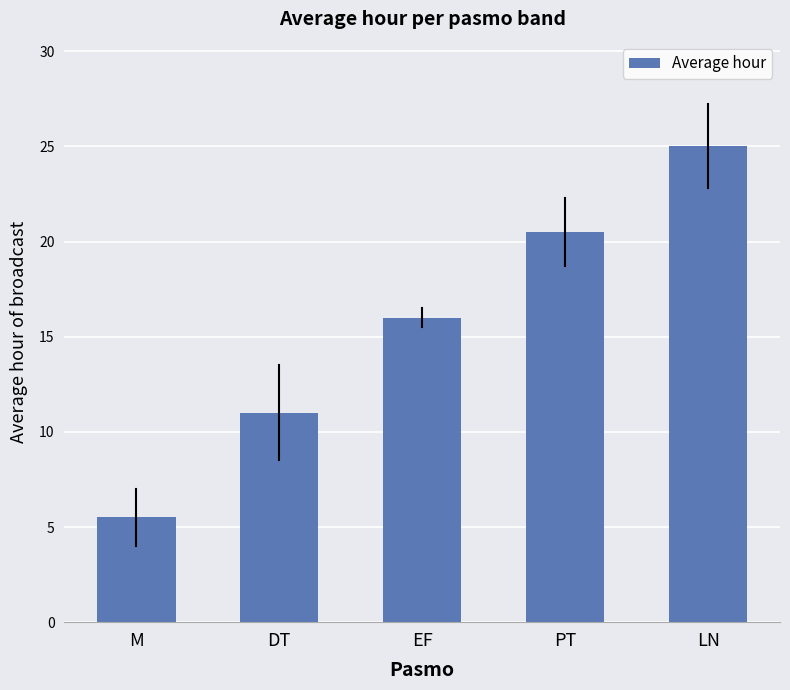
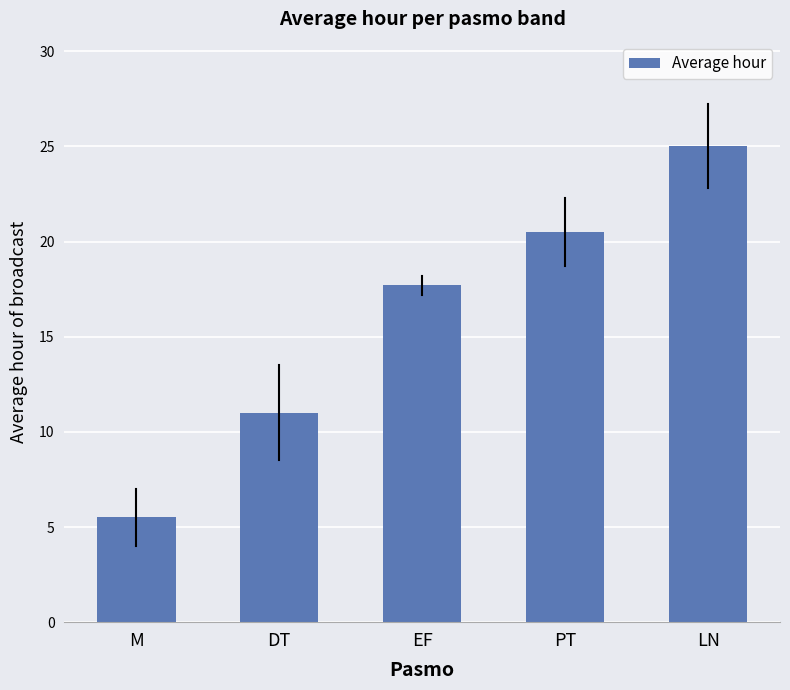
Average hour, EF: 16.0 -> 17.7
